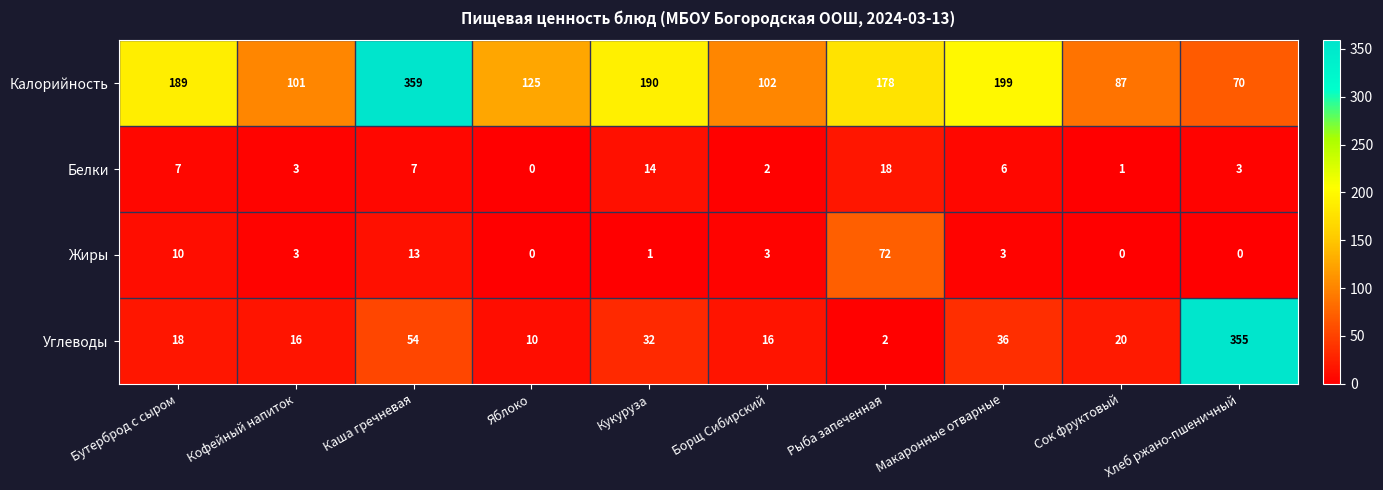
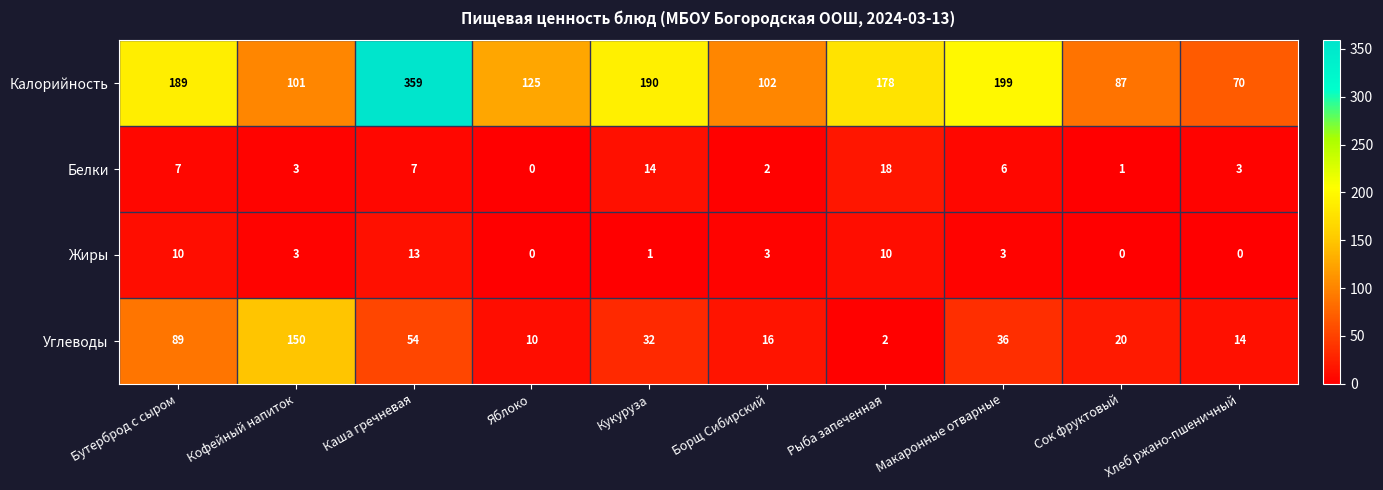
Жиры, Рыба запеченная: 72 -> 10
Углеводы, Бутерброд с сыром: 18 -> 89
Углеводы, Кофейный напиток: 16 -> 150
Углеводы, Хлеб ржано-пшеничный: 355 -> 14
